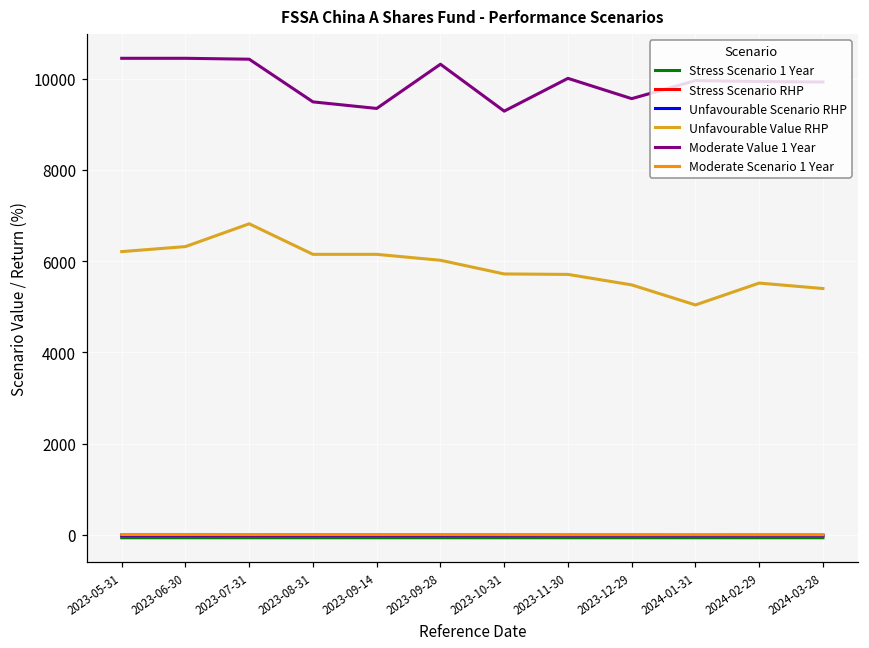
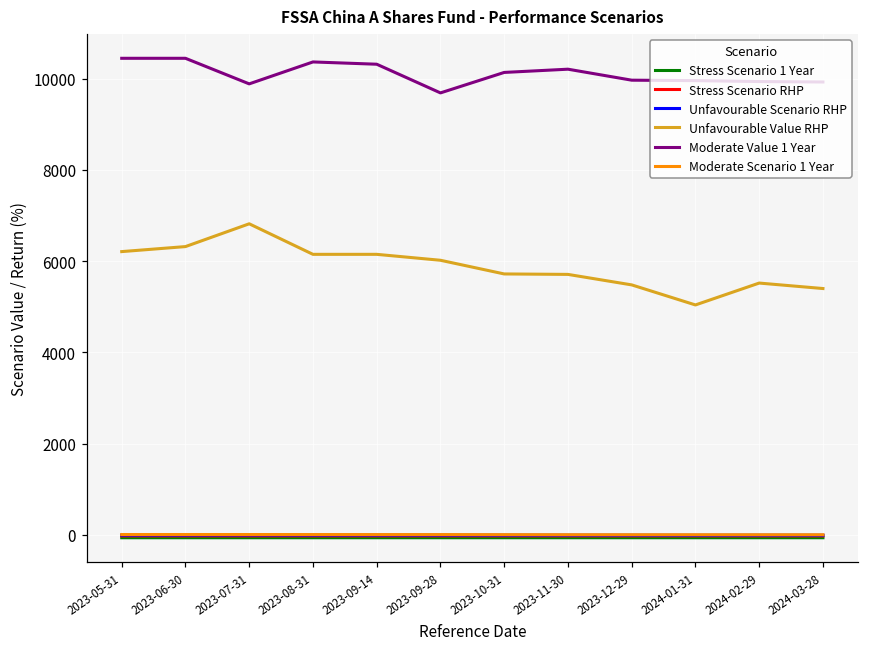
Moderate Value 1 Year, 2023-07-31: 10400 -> 9900
Moderate Value 1 Year, 2023-08-31: 9500 -> 10400
Moderate Value 1 Year, 2023-09-14: 9400 -> 10300
Moderate Value 1 Year, 2023-09-28: 10300 -> 9700
Moderate Value 1 Year, 2023-10-31: 9300 -> 10100
Moderate Value 1 Year, 2023-11-30: 10000 -> 10200
Moderate Value 1 Year, 2023-12-29: 9600 -> 10000
